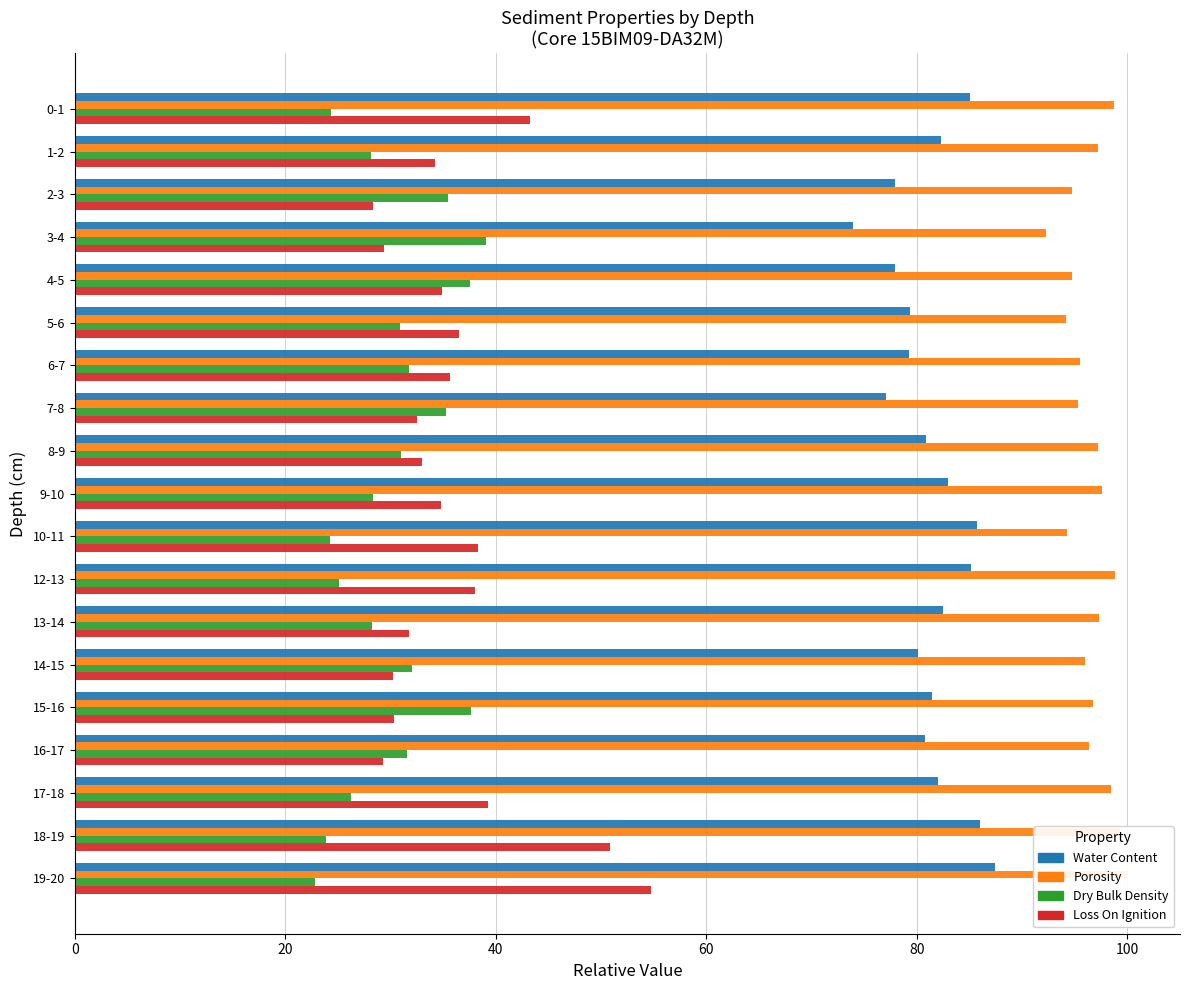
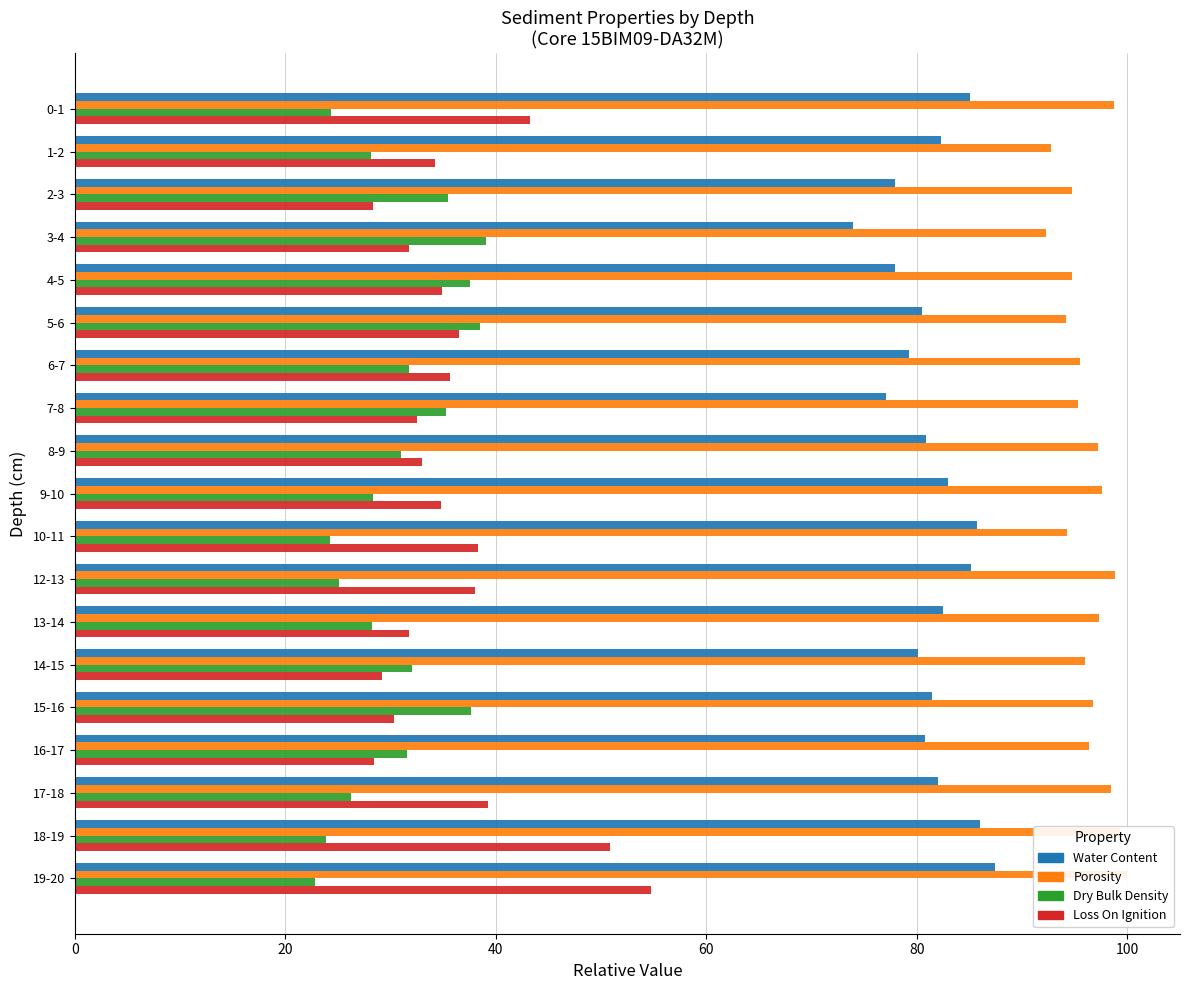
Porosity, 1-2: 97.2 -> 92.7
Loss On Ignition, 3-4: 29.4 -> 31.7
Water Content, 5-6: 79.4 -> 80.5
Dry Bulk Density, 5-6: 30.9 -> 38.5
Loss On Ignition, 14-15: 30.2 -> 29.2
Loss On Ignition, 16-17: 29.3 -> 28.4
